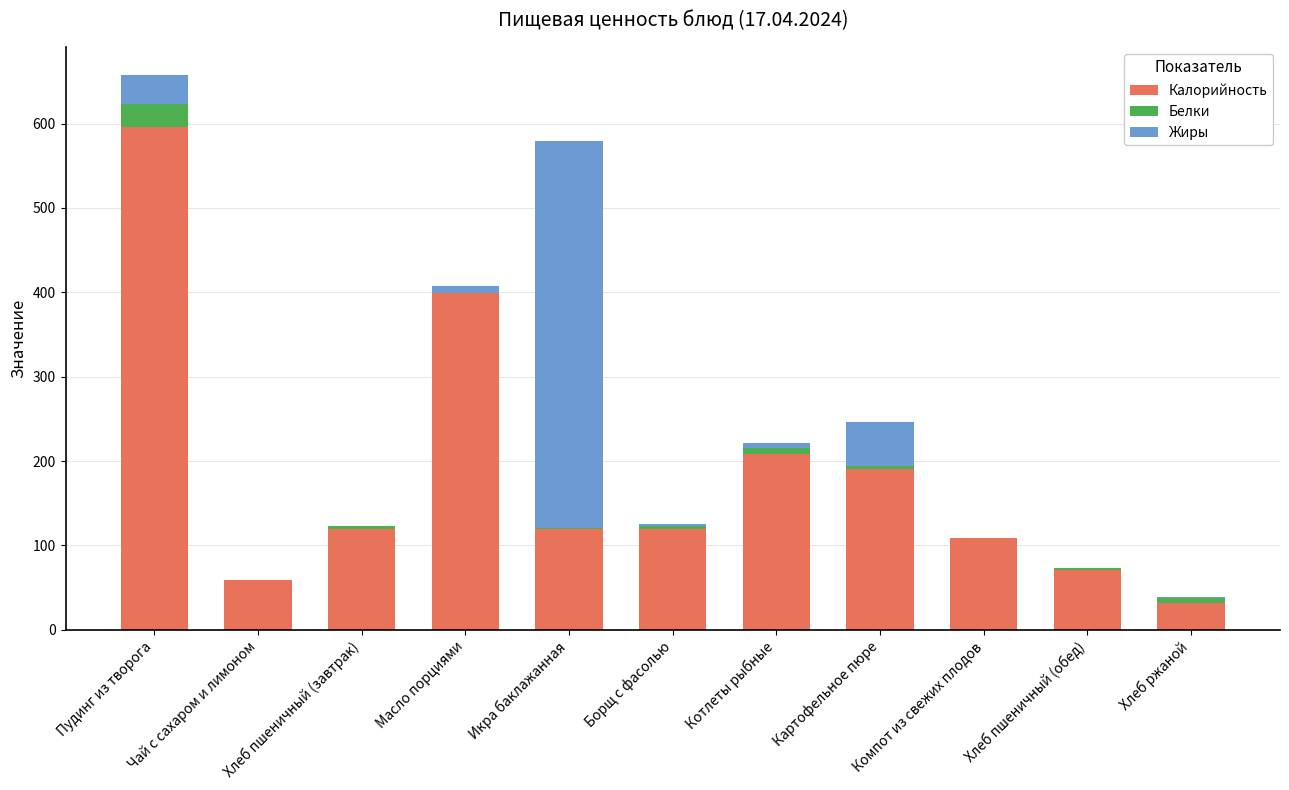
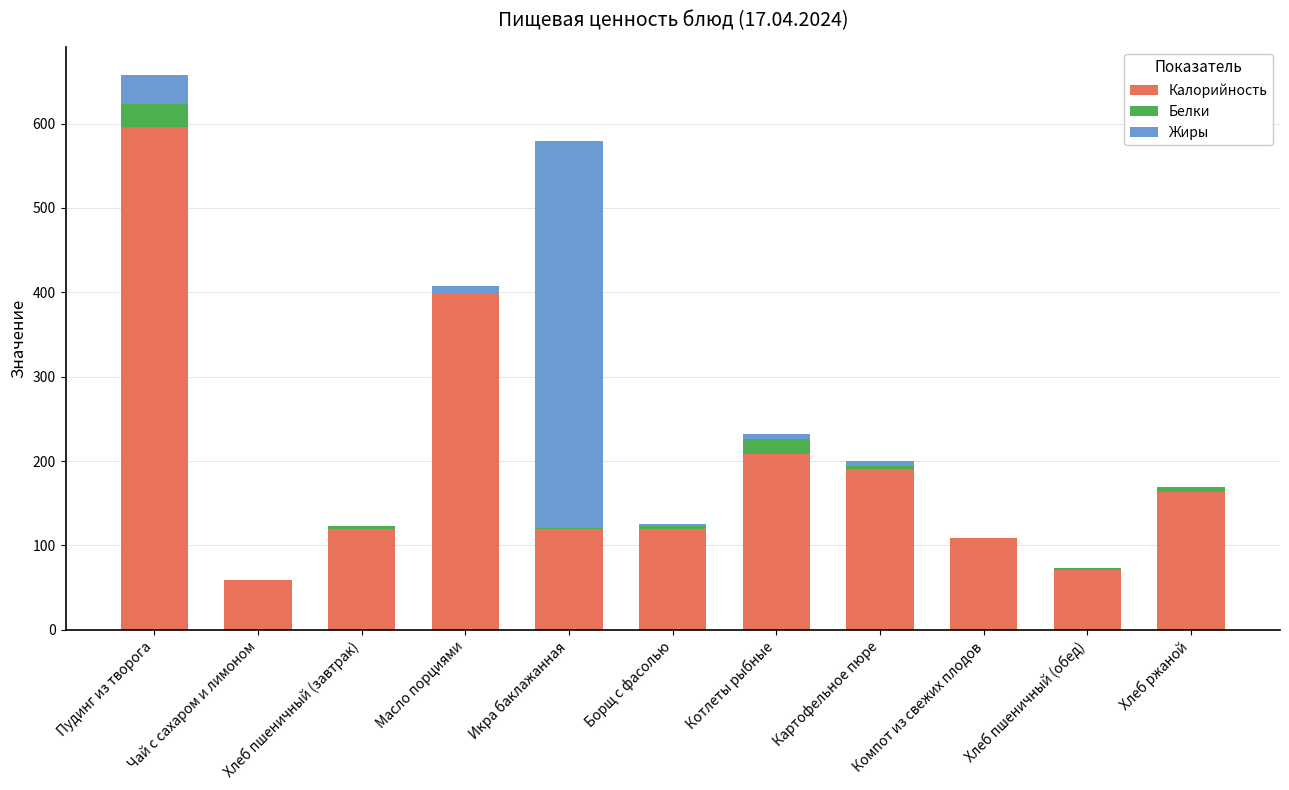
Белки, Котлеты рыбные: 10 -> 20
Жиры, Картофельное пюре: 50 -> 10
Калорийность, Хлеб ржаной: 30 -> 160
